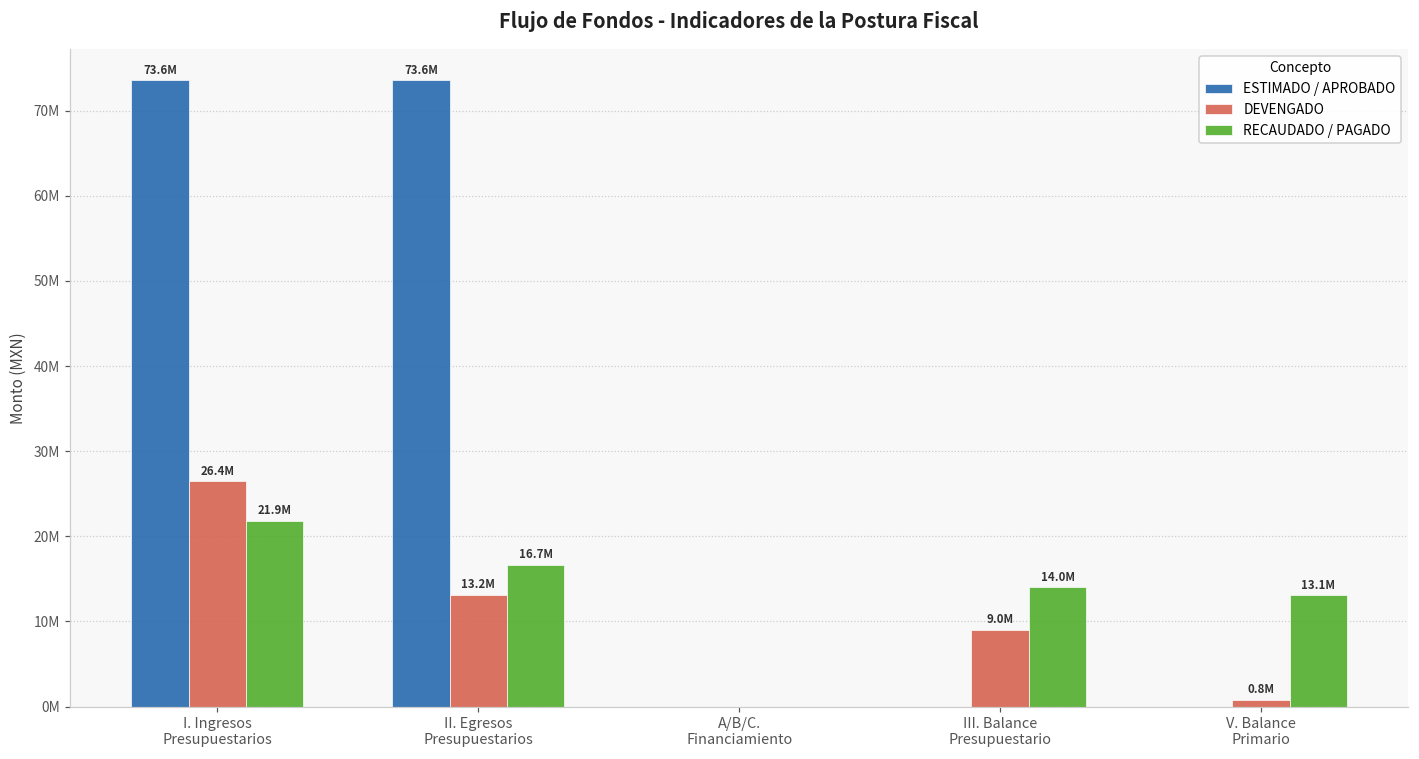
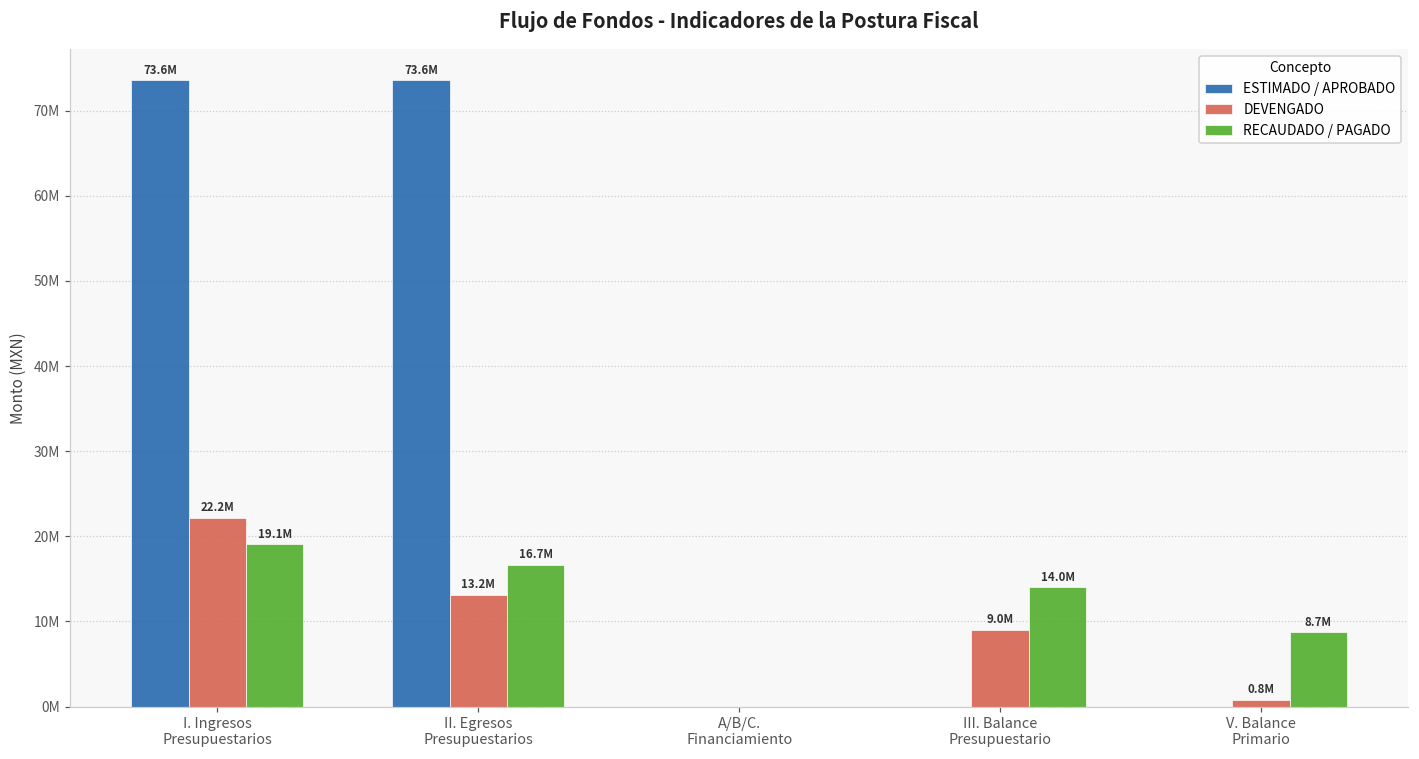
DEVENGADO, I. Ingresos Presupuestarios: 26.4M -> 22.2M
RECAUDADO / PAGADO, I. Ingresos Presupuestarios: 21.9M -> 19.1M
RECAUDADO / PAGADO, V. Balance Primario: 13.1M -> 8.7M
